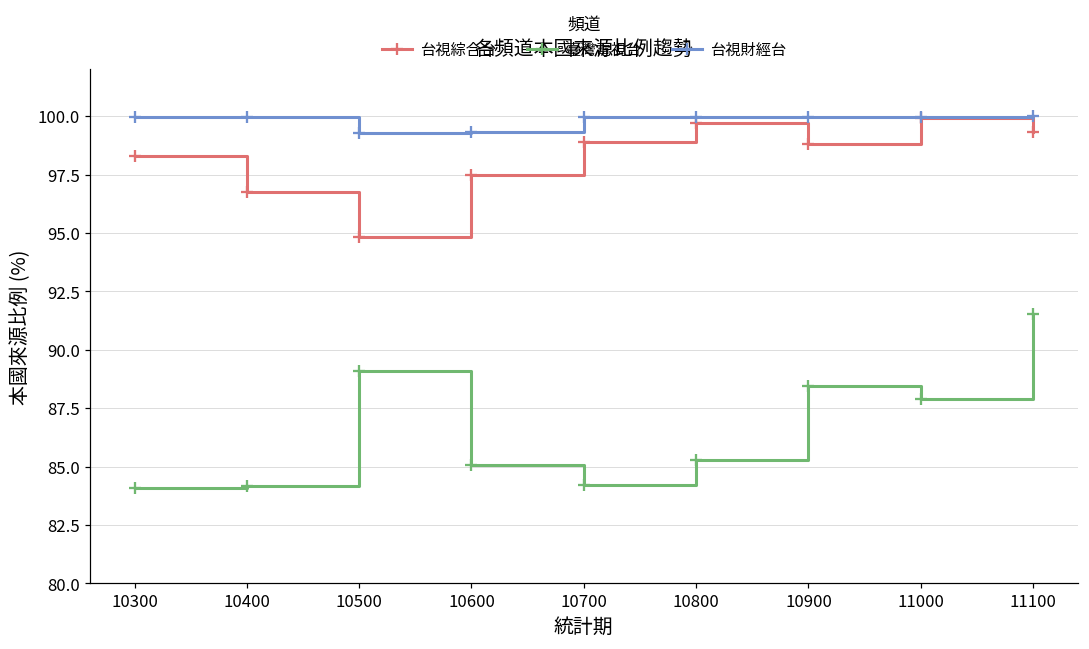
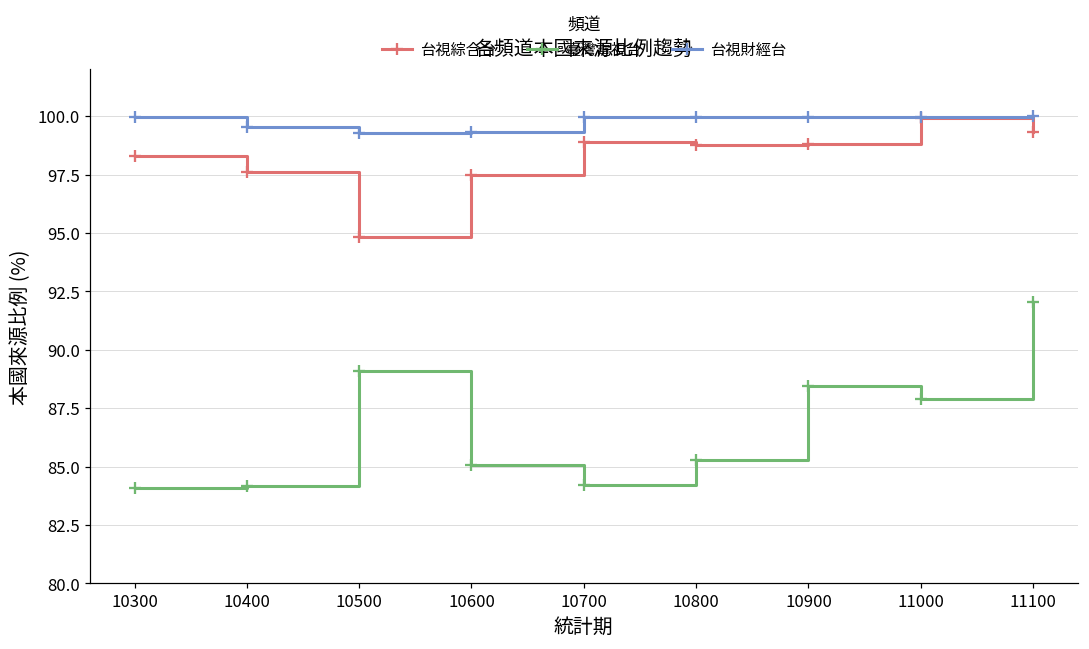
台視綜合台, 10400: 96.8 -> 97.6
台視財經台, 10400: 100.0 -> 99.5
台視綜合台, 10800: 99.7 -> 98.8
臺灣電視台, 11100: 91.5 -> 92.0
